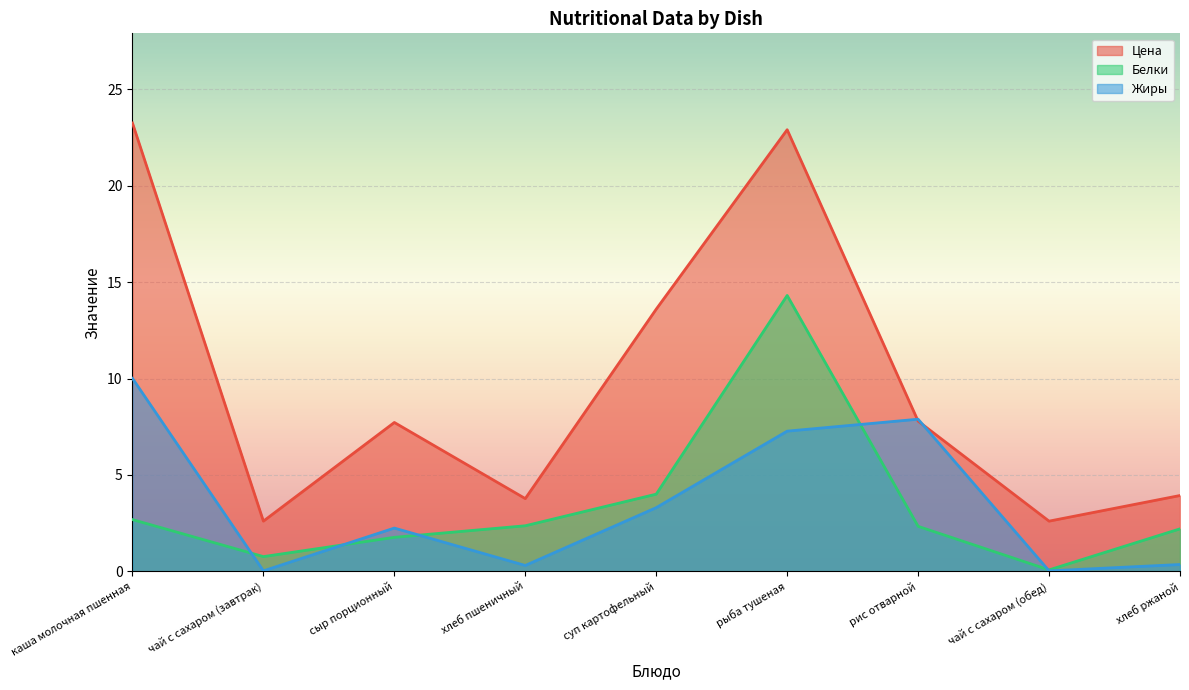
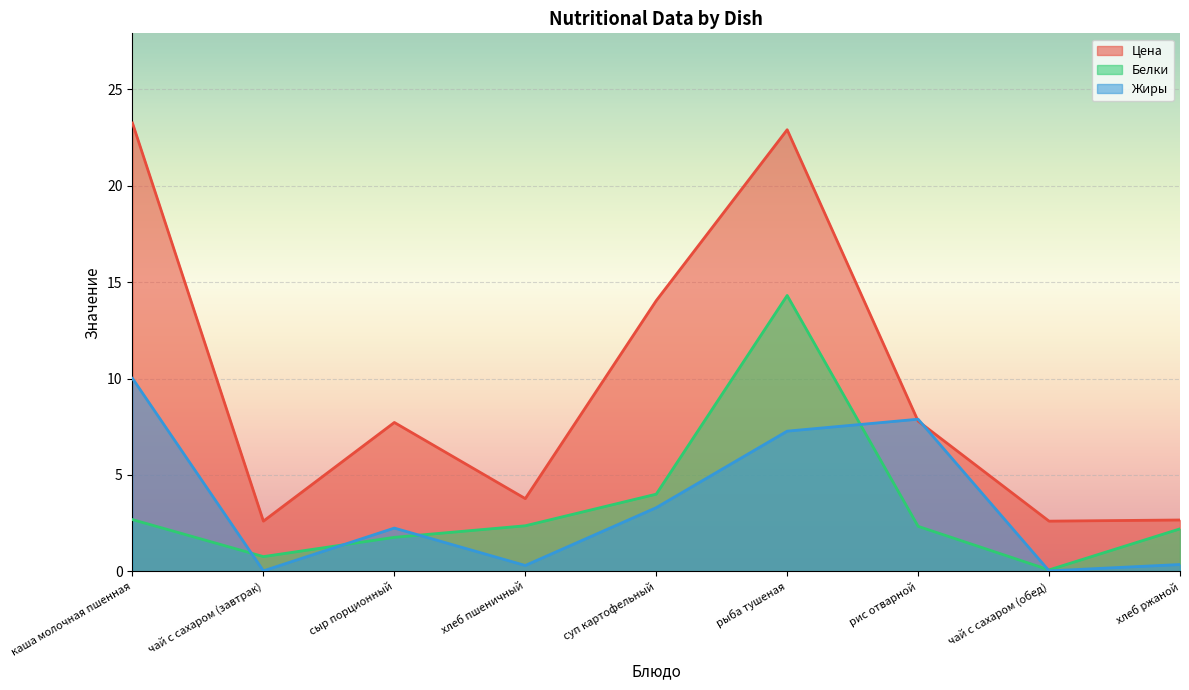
Цена, суп картофельный: 13.6 -> 14.0
Цена, хлеб ржаной: 3.9 -> 2.7
